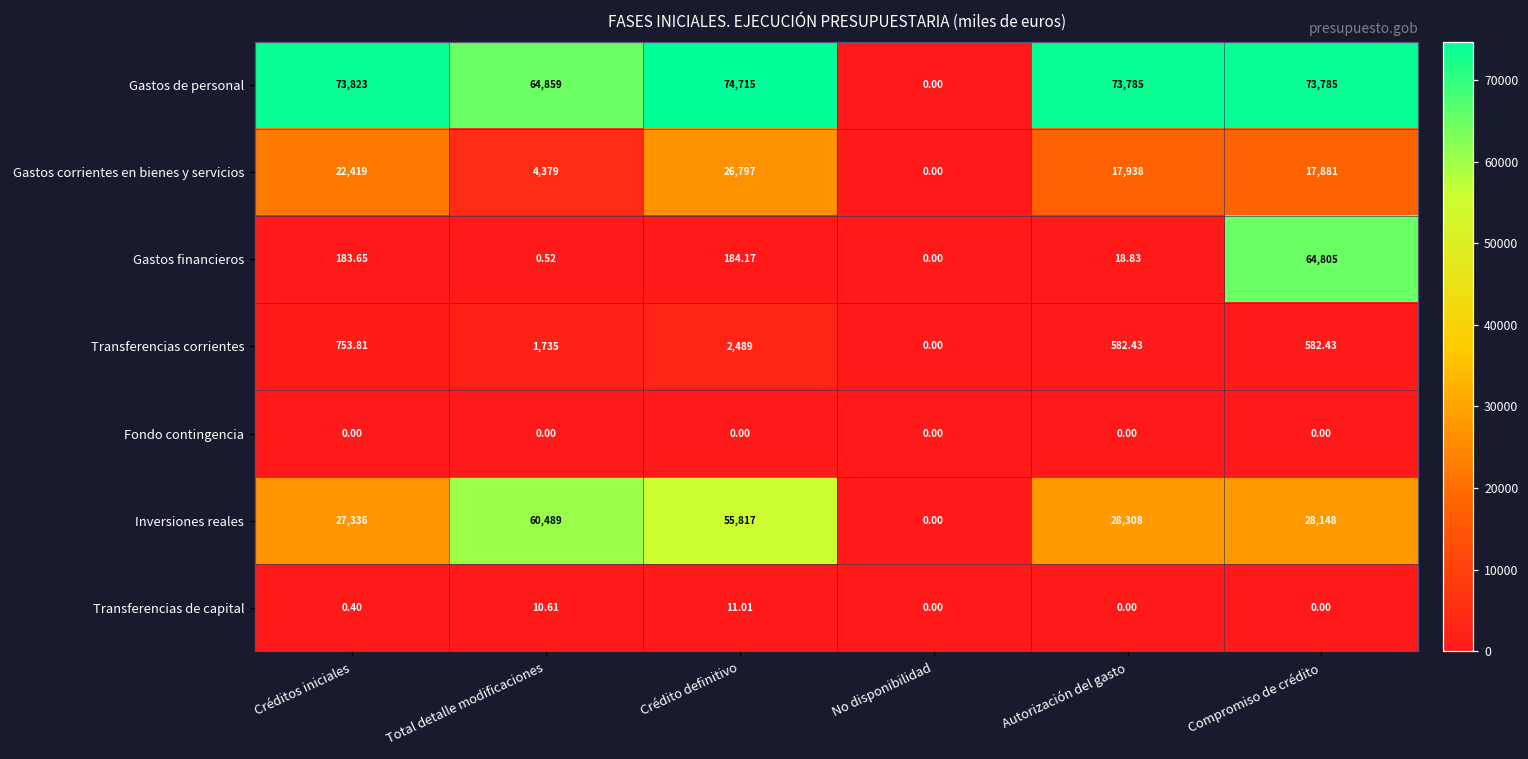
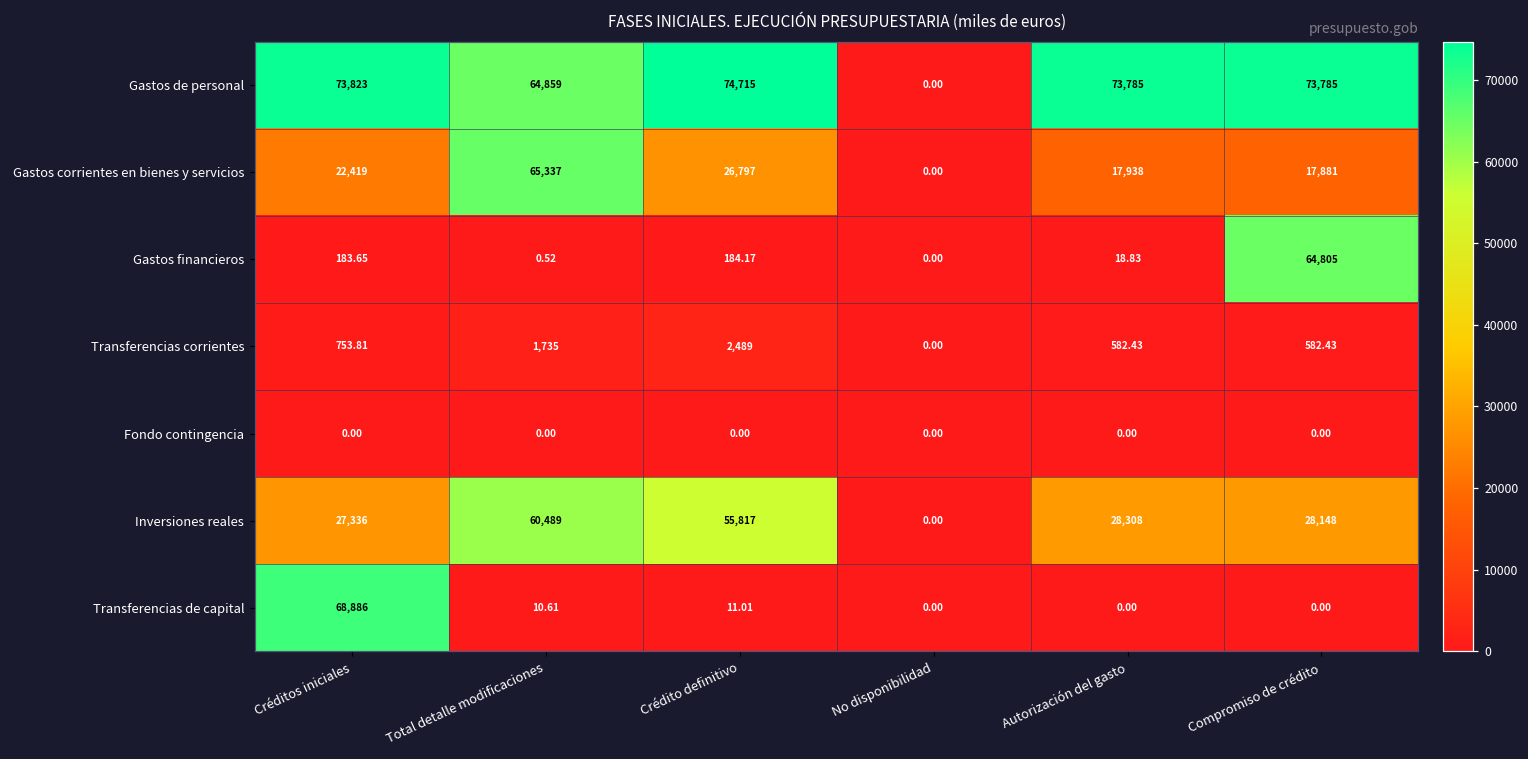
Gastos corrientes en bienes y servicios, Total detalle modificaciones: 4,379 -> 65,337
Transferencias de capital, Créditos iniciales: 0.40 -> 68,886
